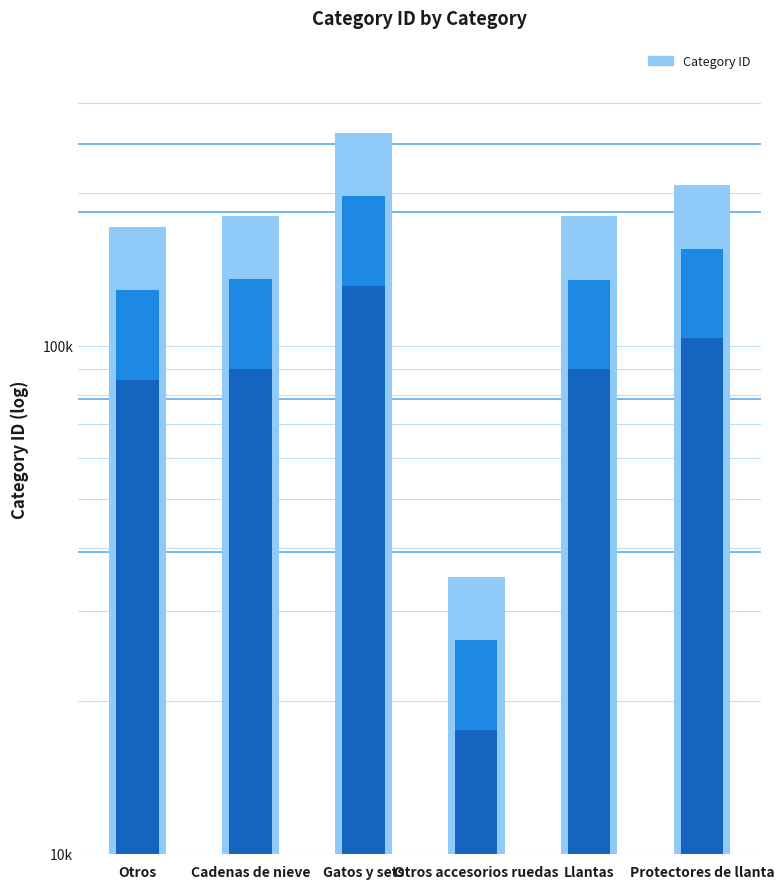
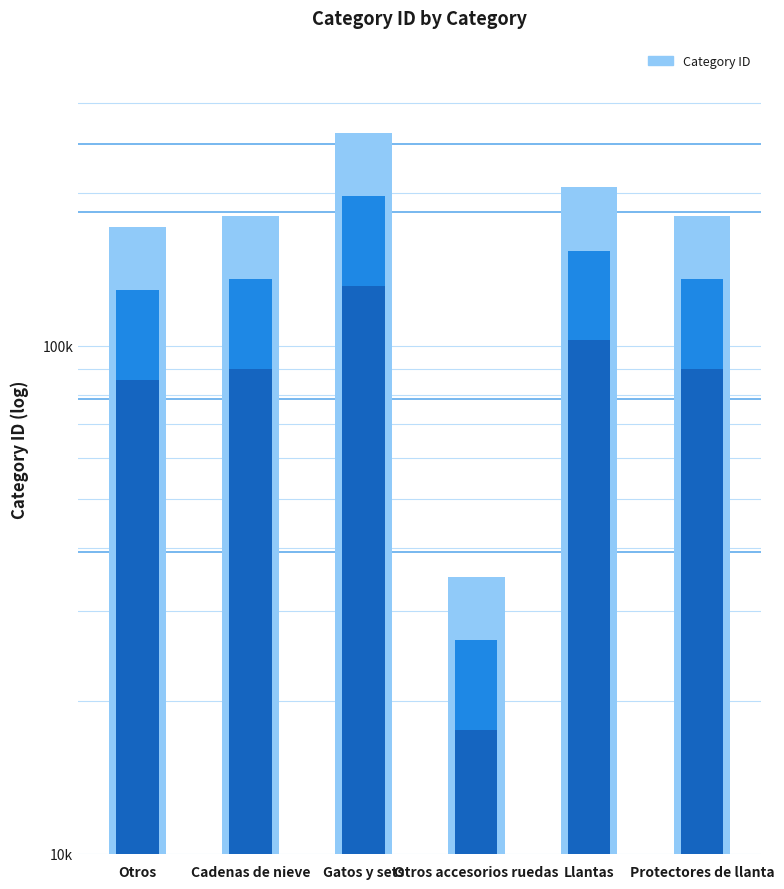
Category ID, Llantas: 180000 -> 205000
Category ID, Protectores de llanta: 207000 -> 180000
